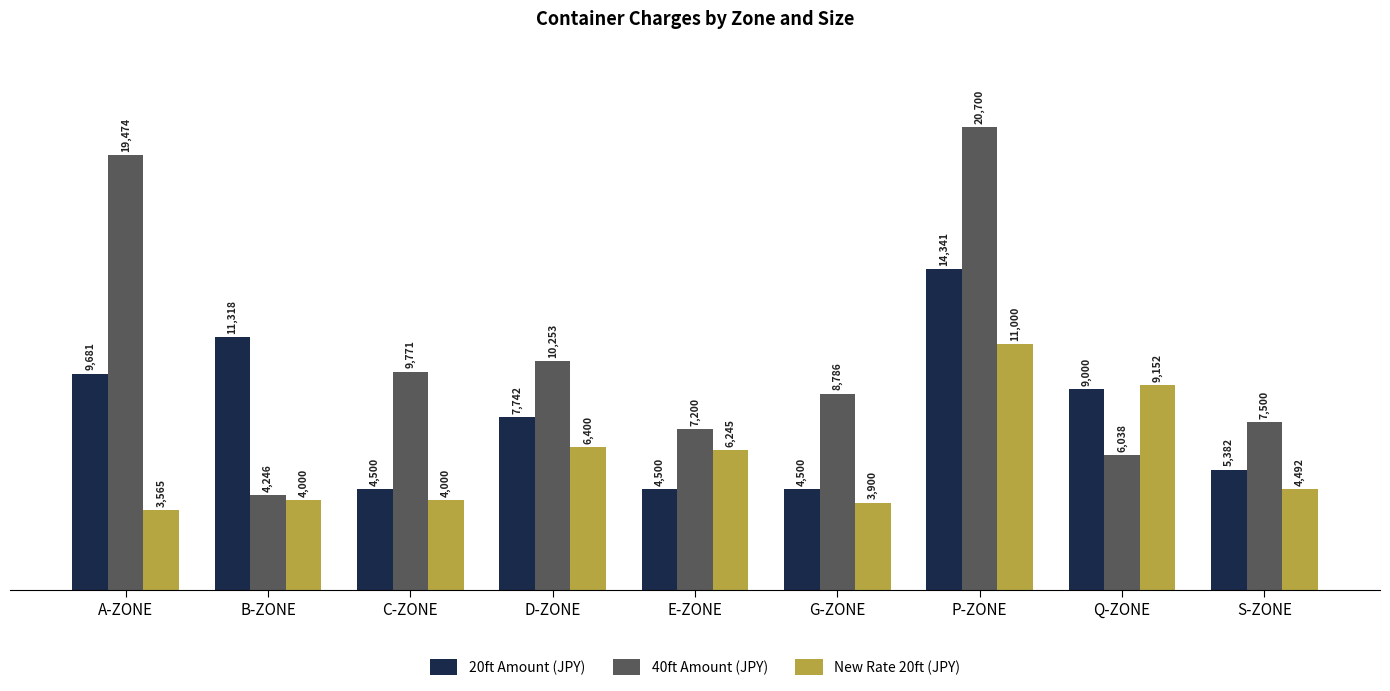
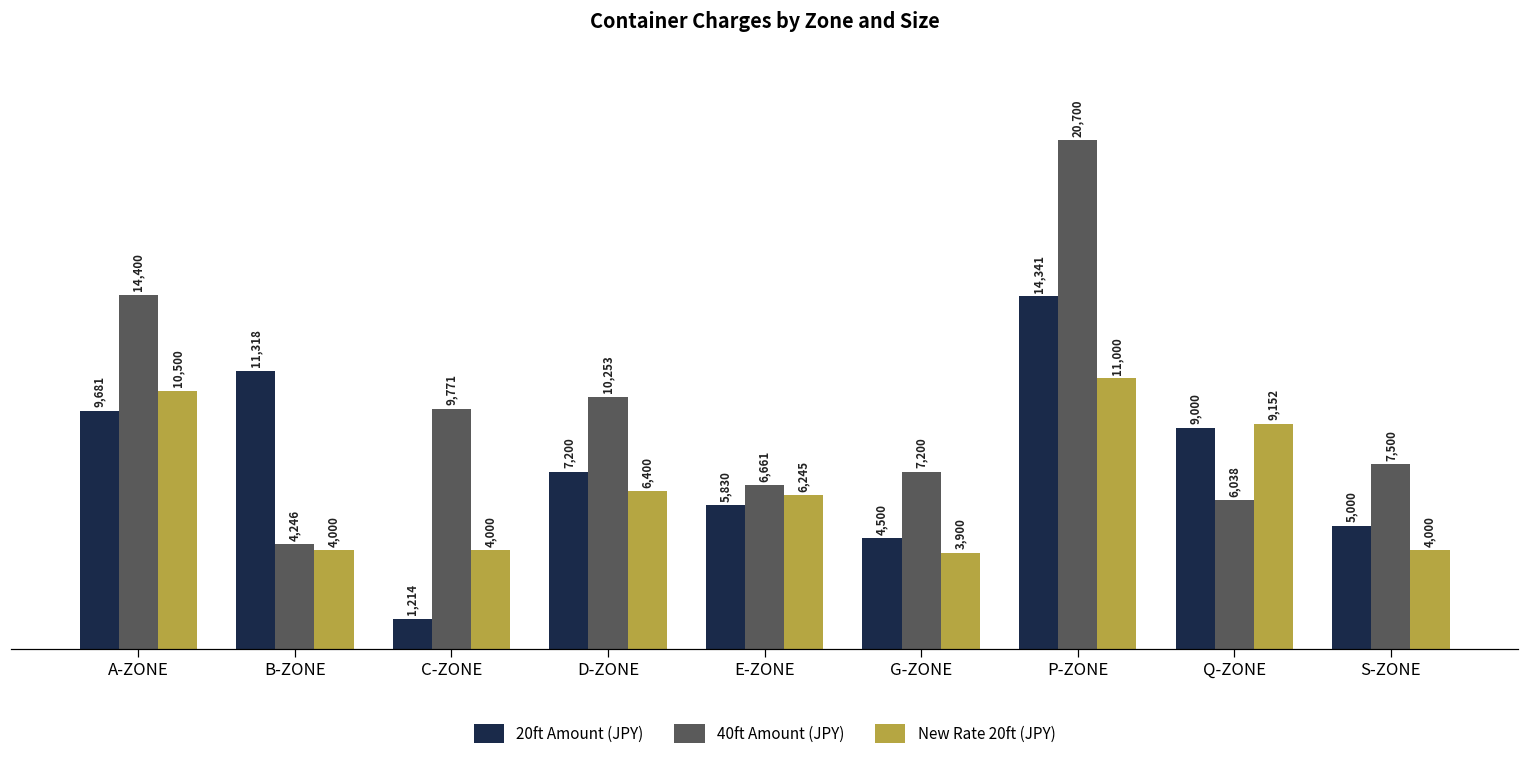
40ft Amount (JPY), A-ZONE: 19,474 -> 14,400
New Rate 20ft (JPY), A-ZONE: 3,565 -> 10,500
20ft Amount (JPY), C-ZONE: 4,500 -> 1,214
20ft Amount (JPY), D-ZONE: 7,742 -> 7,200
20ft Amount (JPY), E-ZONE: 4,500 -> 5,830
40ft Amount (JPY), E-ZONE: 7,200 -> 6,661
40ft Amount (JPY), G-ZONE: 8,786 -> 7,200
20ft Amount (JPY), S-ZONE: 5,382 -> 5,000
New Rate 20ft (JPY), S-ZONE: 4,492 -> 4,000
